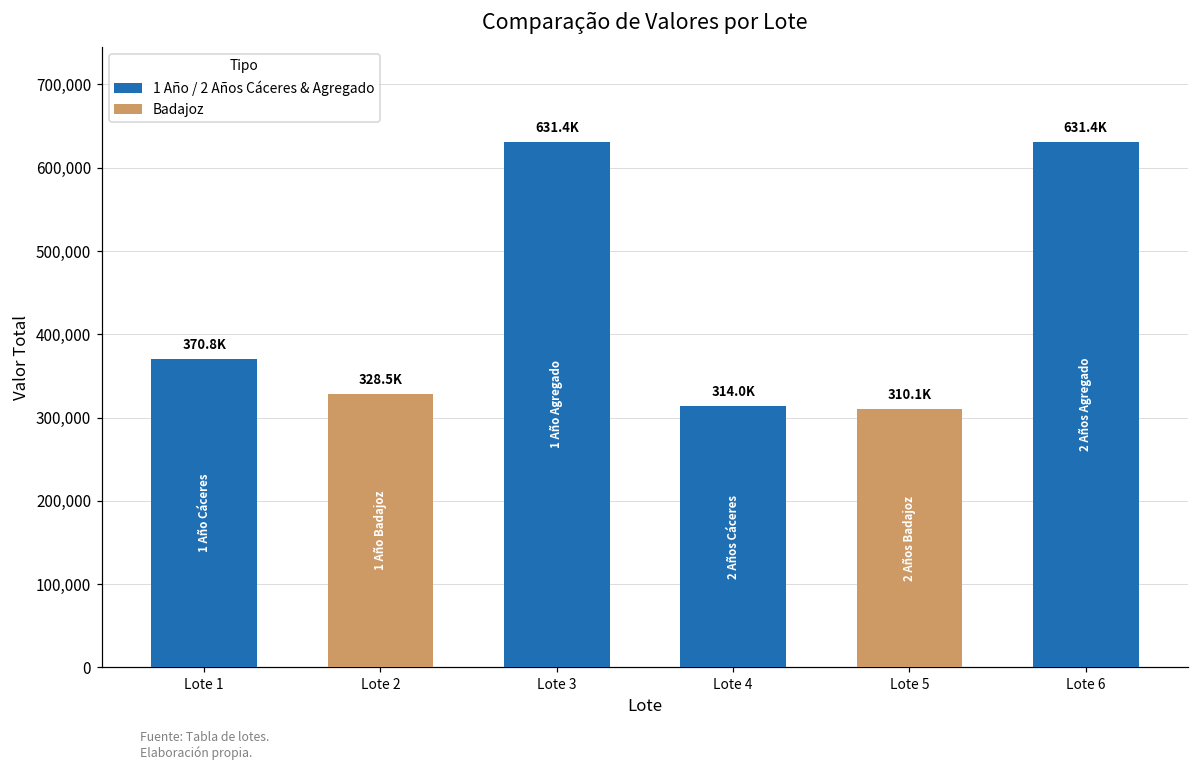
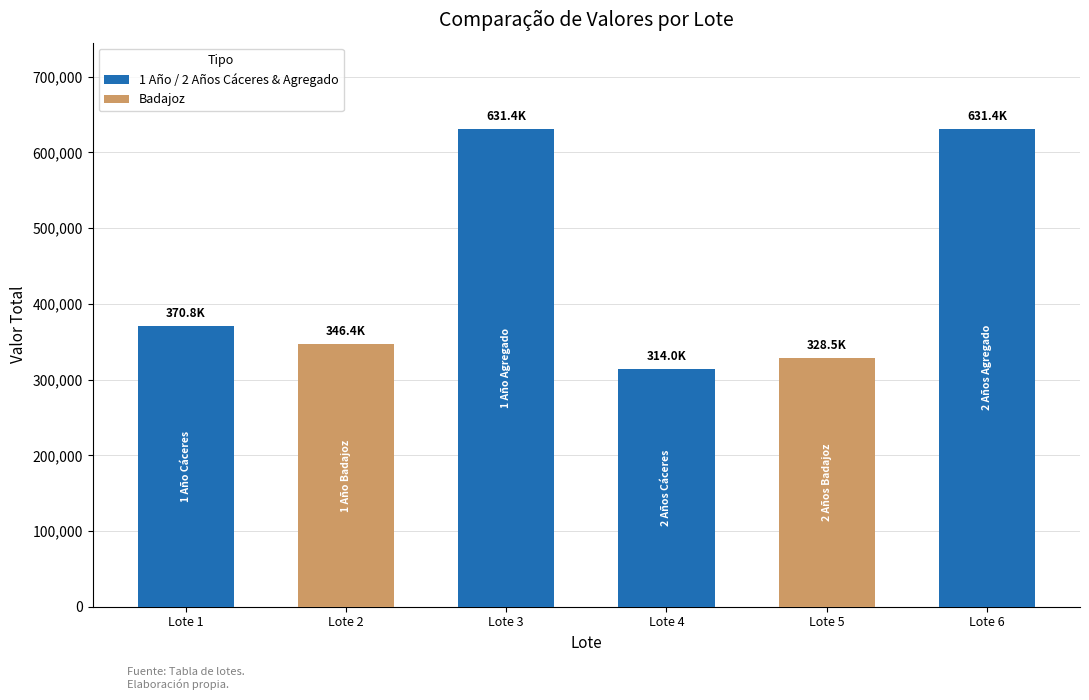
Lote 2: 328.5K -> 346.4K
Lote 5: 310.1K -> 328.5K
